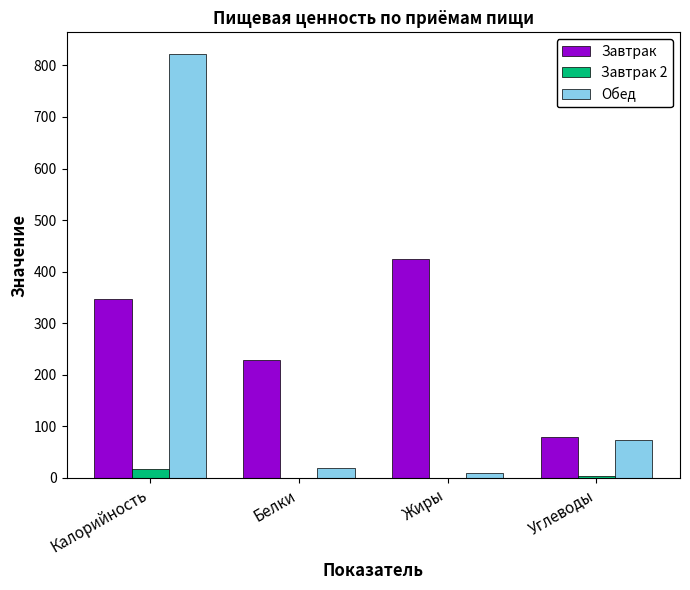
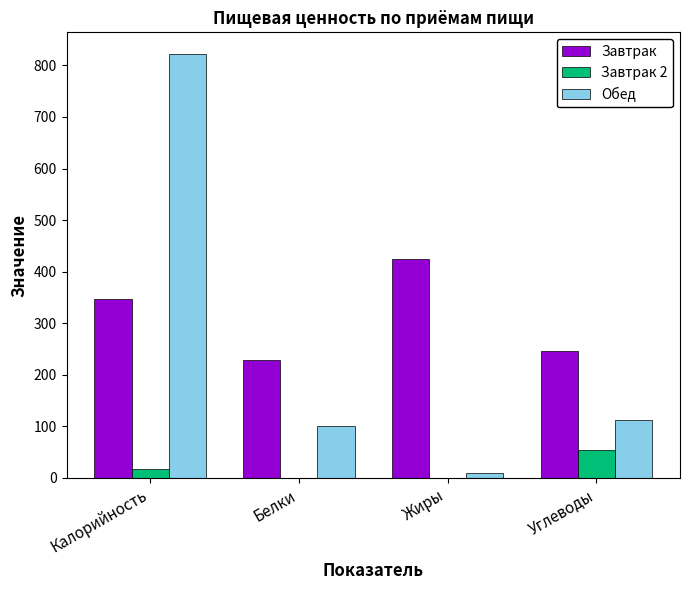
Обед, Белки: 20 -> 100
Завтрак, Углеводы: 80 -> 250
Завтрак 2, Углеводы: 0 -> 60
Обед, Углеводы: 70 -> 110
